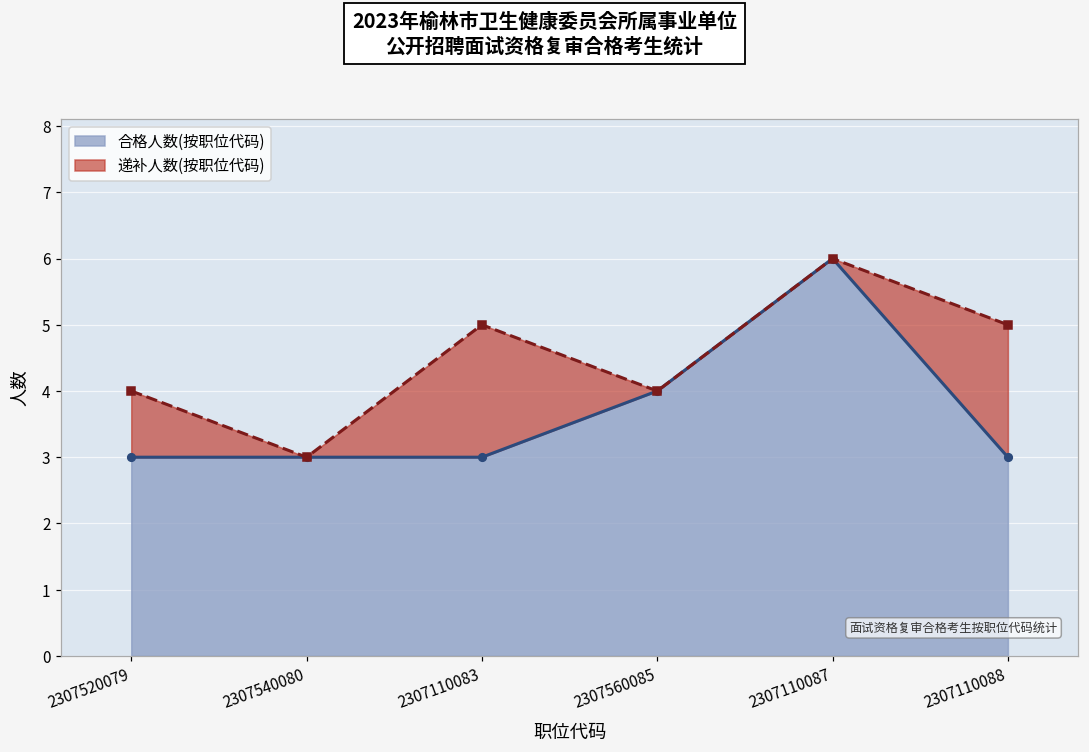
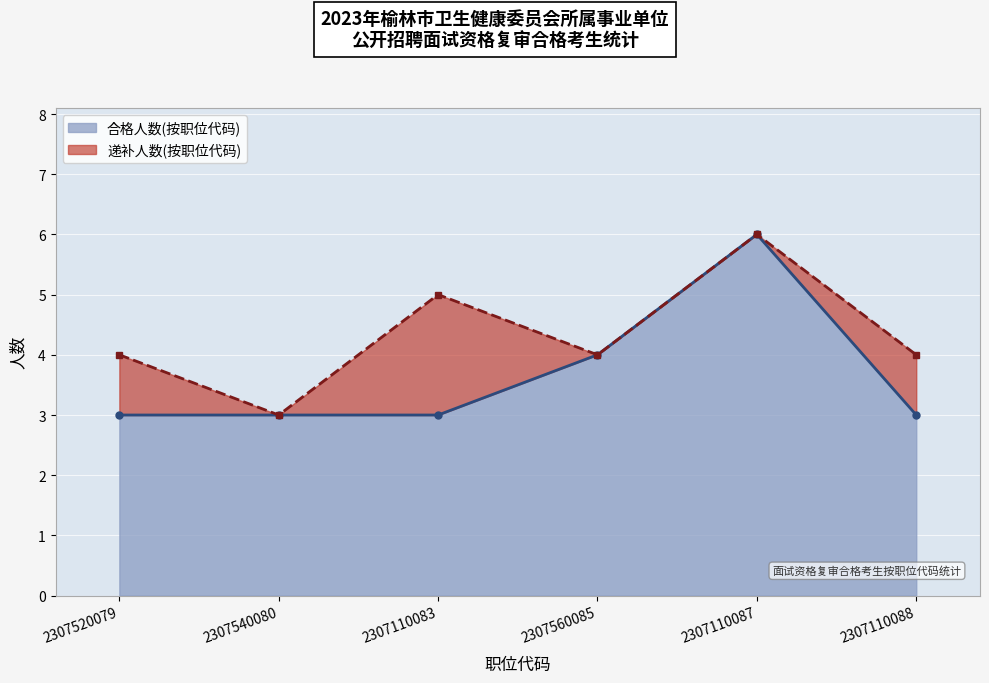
递补人数(按职位代码), 2307110088: 2 -> 1
